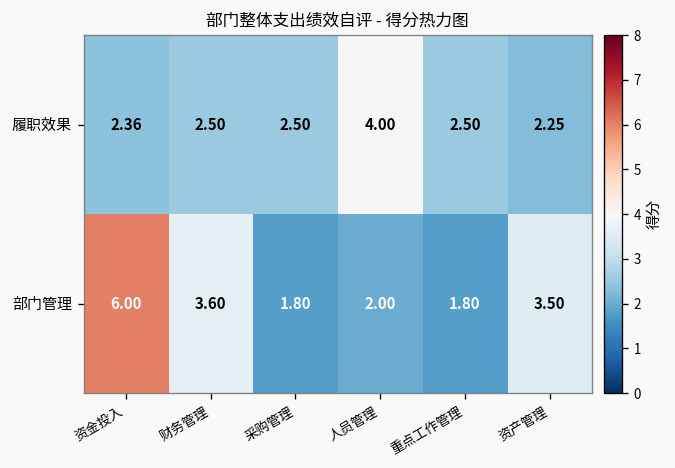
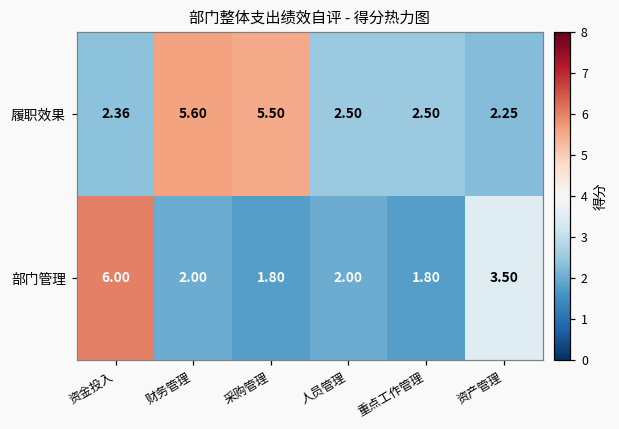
履职效果, 财务管理: 2.50 -> 5.60
履职效果, 采购管理: 2.50 -> 5.50
履职效果, 人员管理: 4.00 -> 2.50
部门管理, 财务管理: 3.60 -> 2.00
